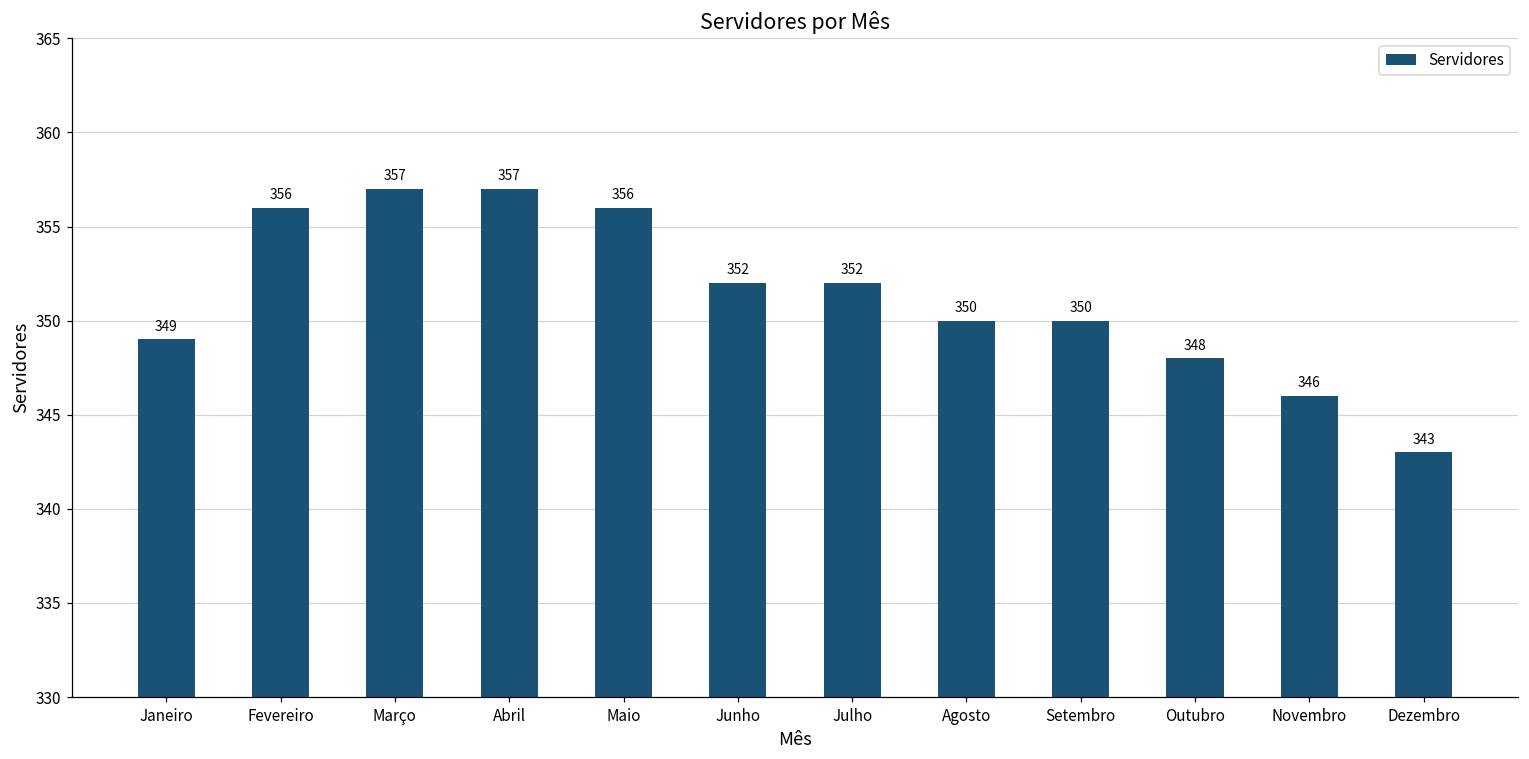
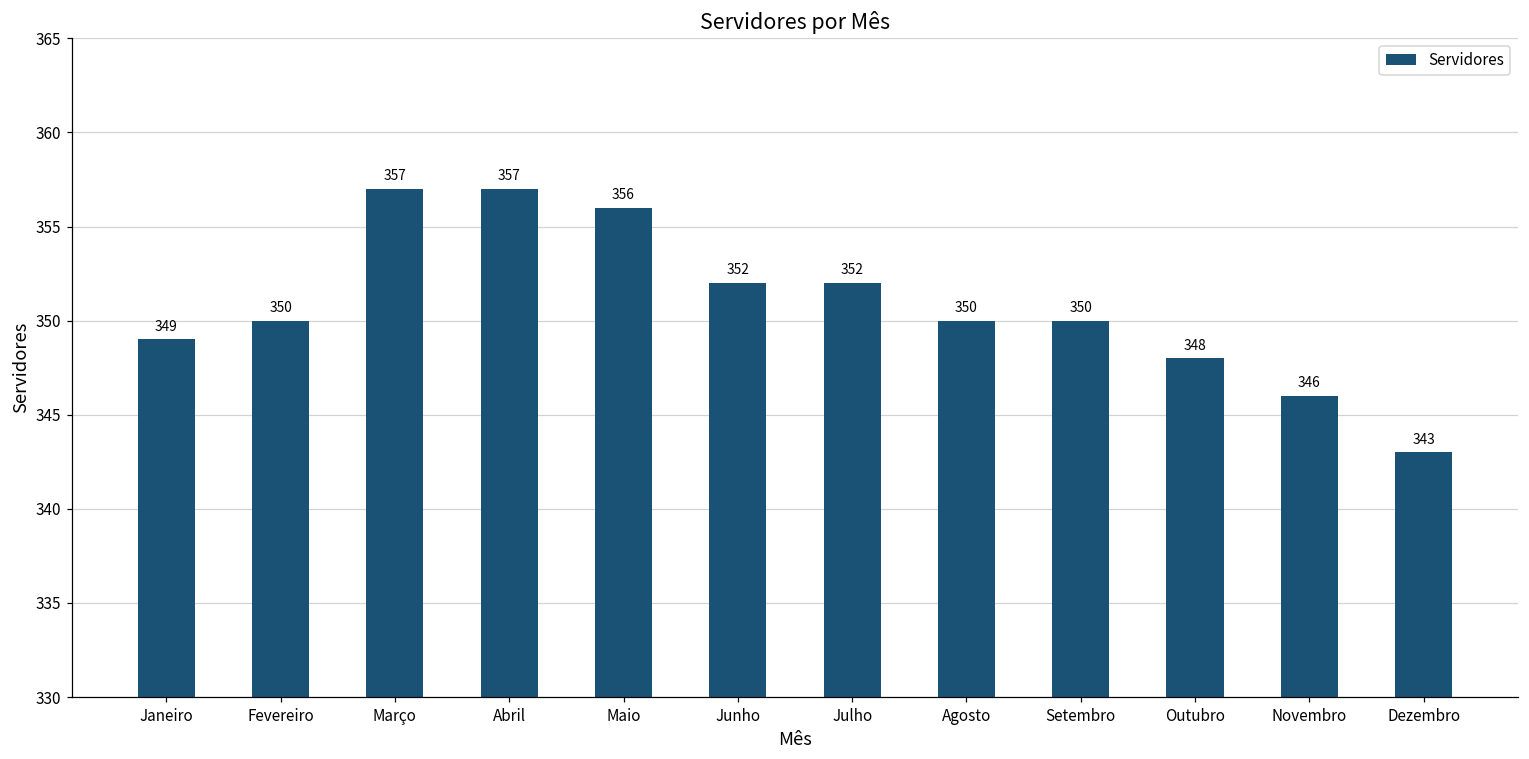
Fevereiro: 356 -> 350
